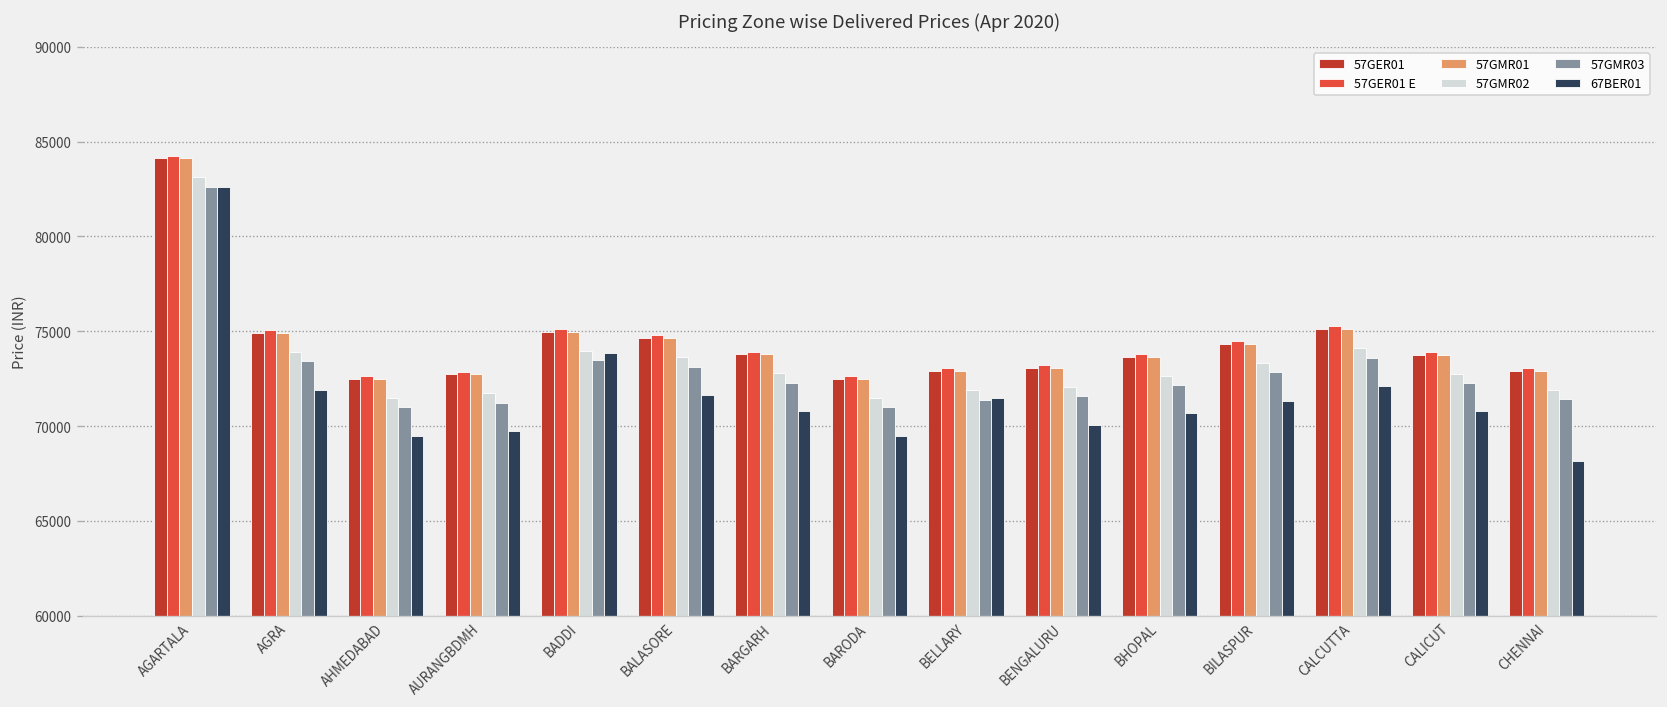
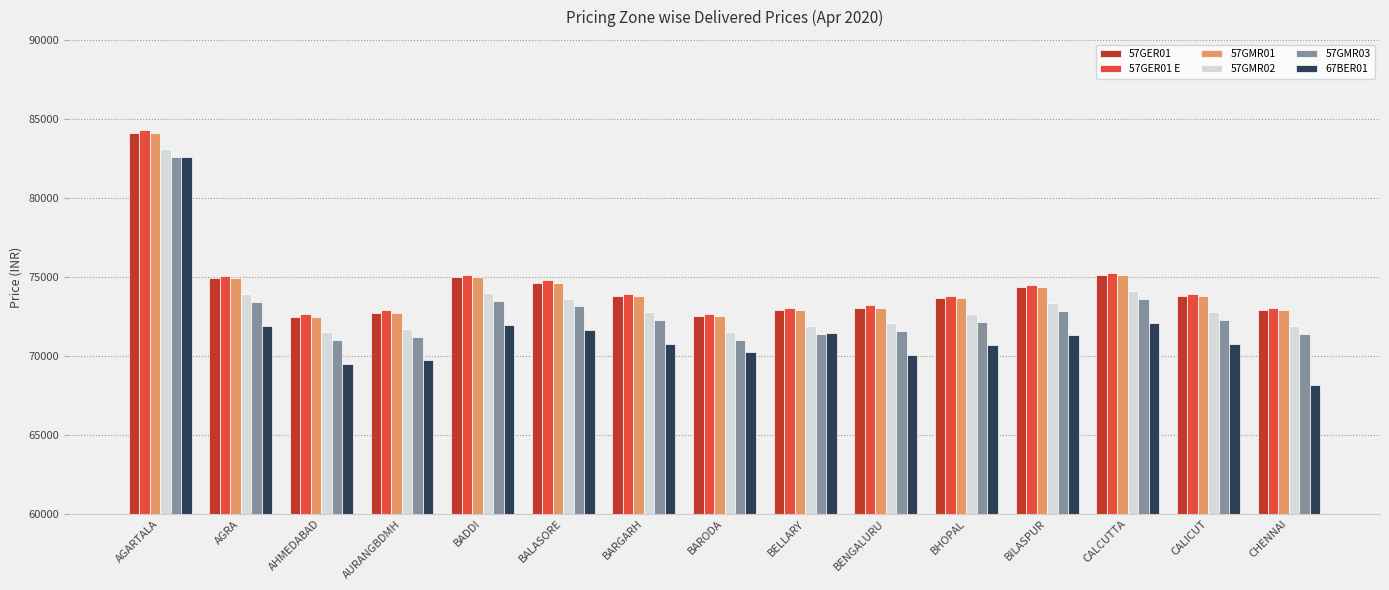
67BER01, BADDI: 73900 -> 72000
67BER01, BARODA: 69500 -> 70300
